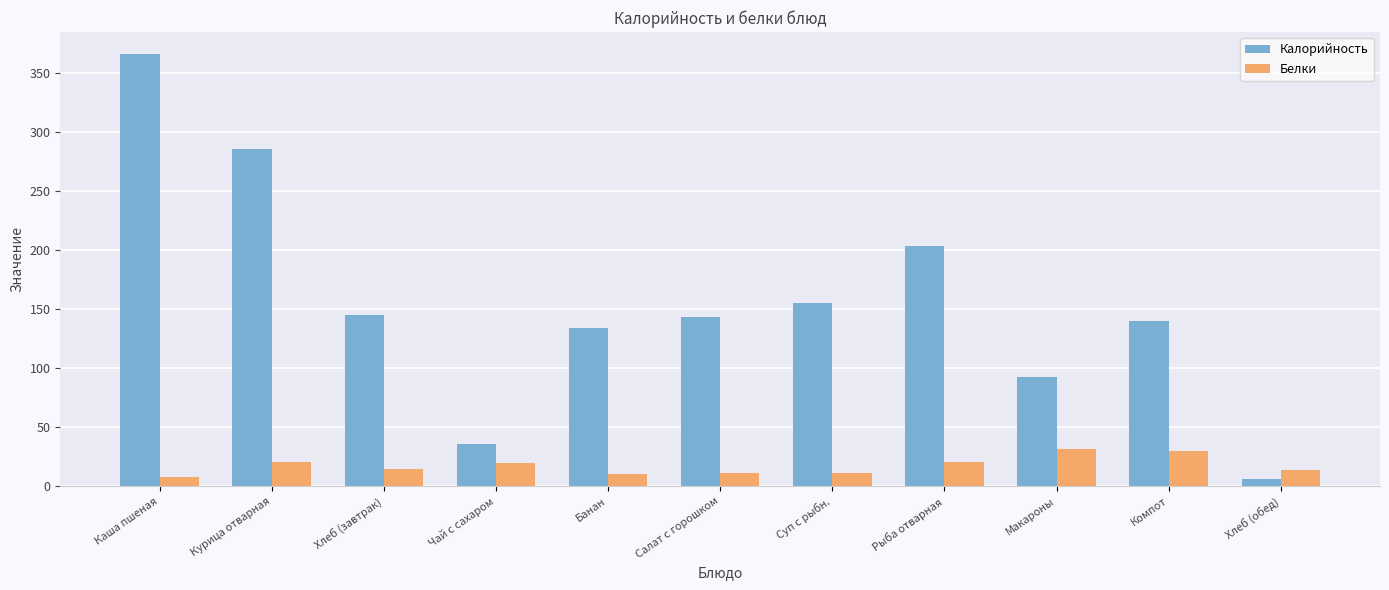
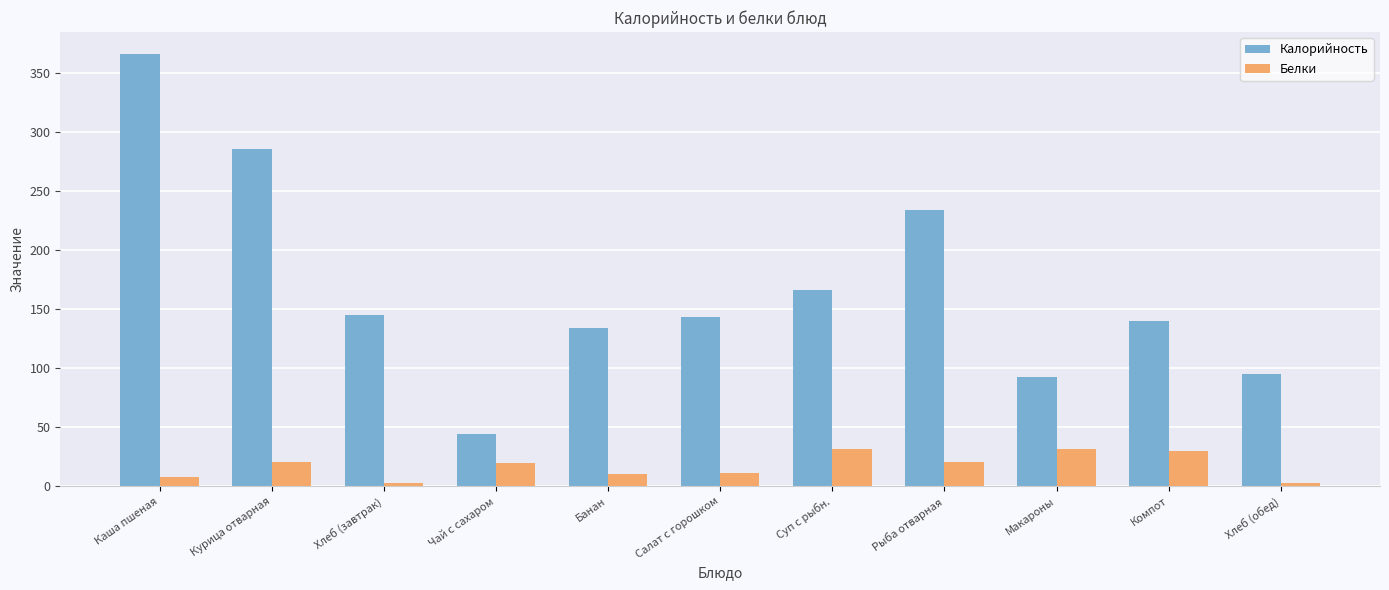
Белки, Хлеб (завтрак): 15 -> 3
Калорийность, Чай с сахаром: 36 -> 44
Калорийность, Суп с рыбн.: 155 -> 166
Белки, Суп с рыбн.: 12 -> 32
Калорийность, Рыба отварная: 203 -> 234
Калорийность, Хлеб (обед): 6 -> 95
Белки, Хлеб (обед): 13 -> 3
